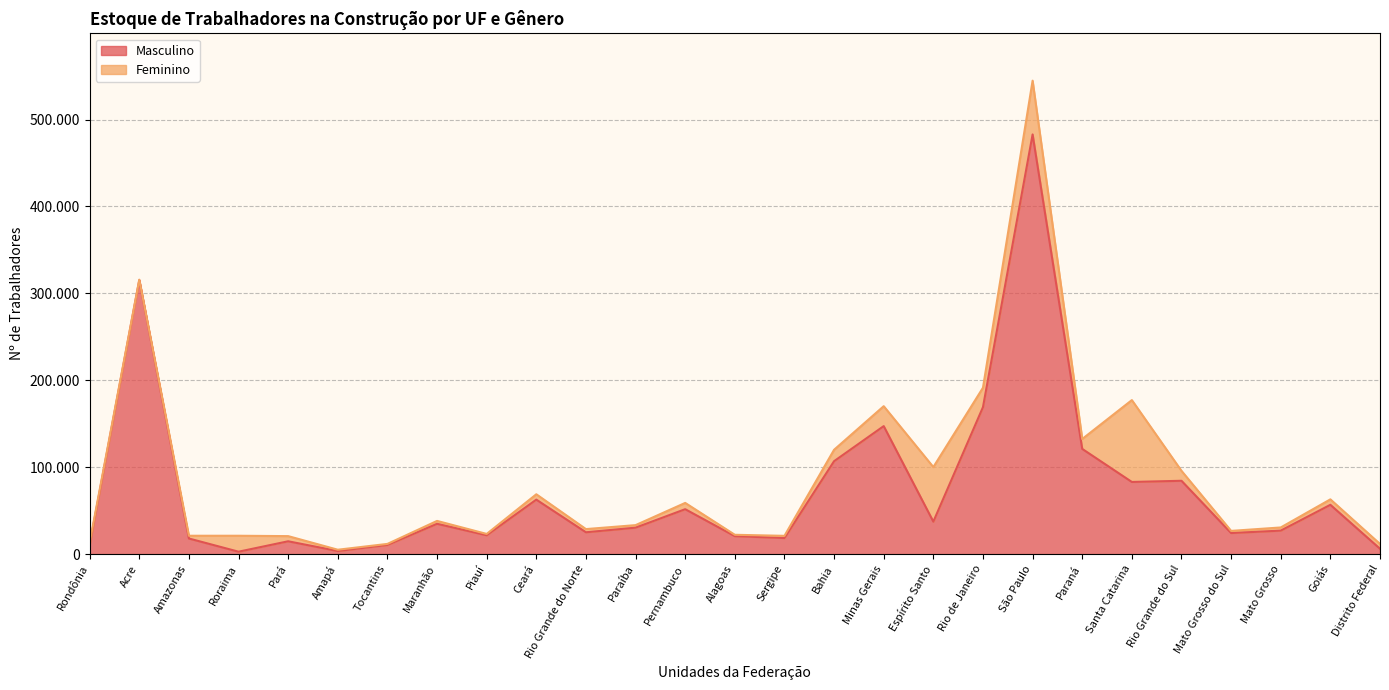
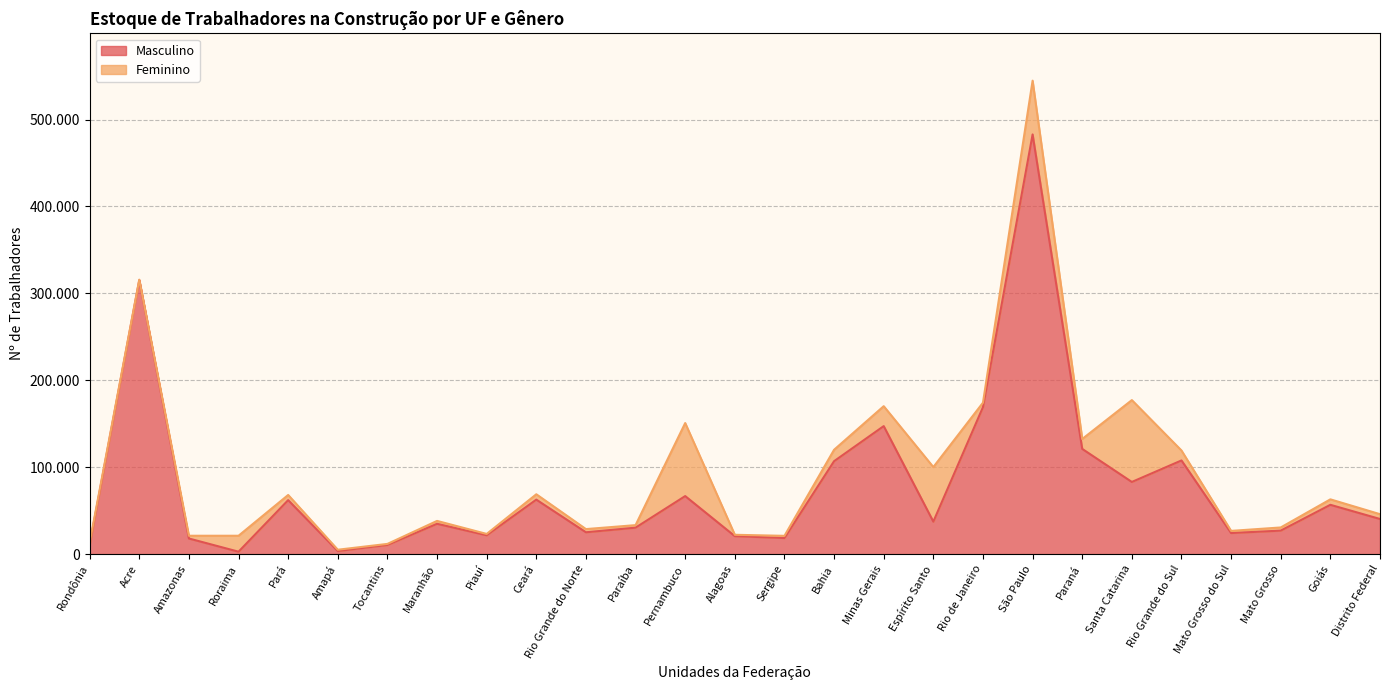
Masculino, Pará: 10 -> 60
Masculino, Pernambuco: 50 -> 70
Feminino, Pernambuco: 10 -> 80
Feminino, Rio de Janeiro: 20 -> 10
Masculino, Rio Grande do Sul: 80 -> 110
Masculino, Distrito Federal: 10 -> 40
